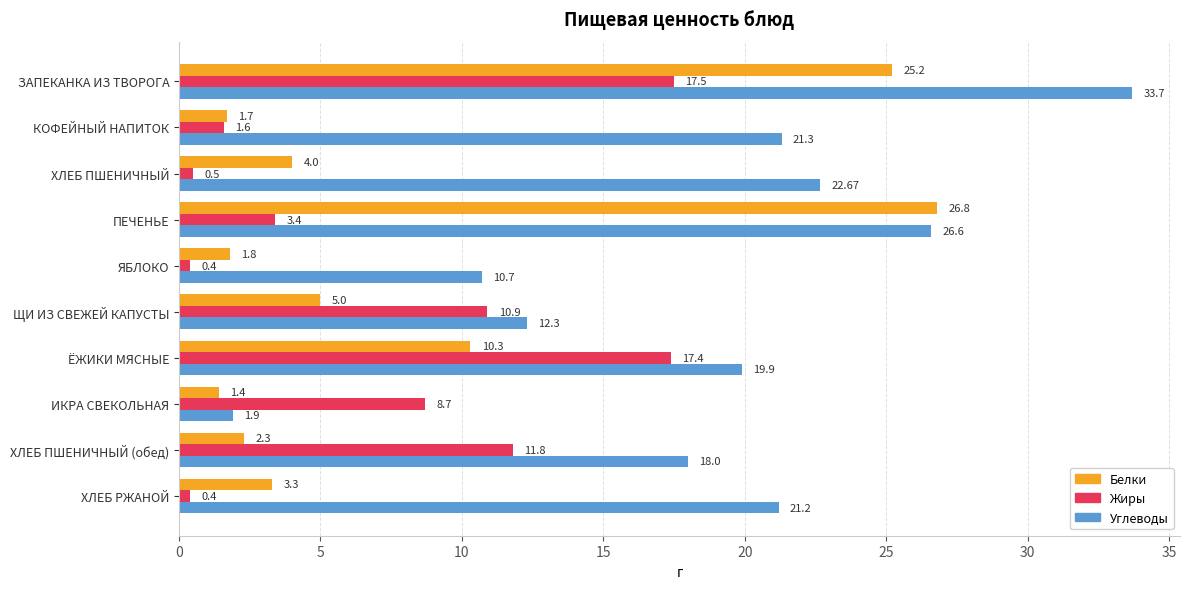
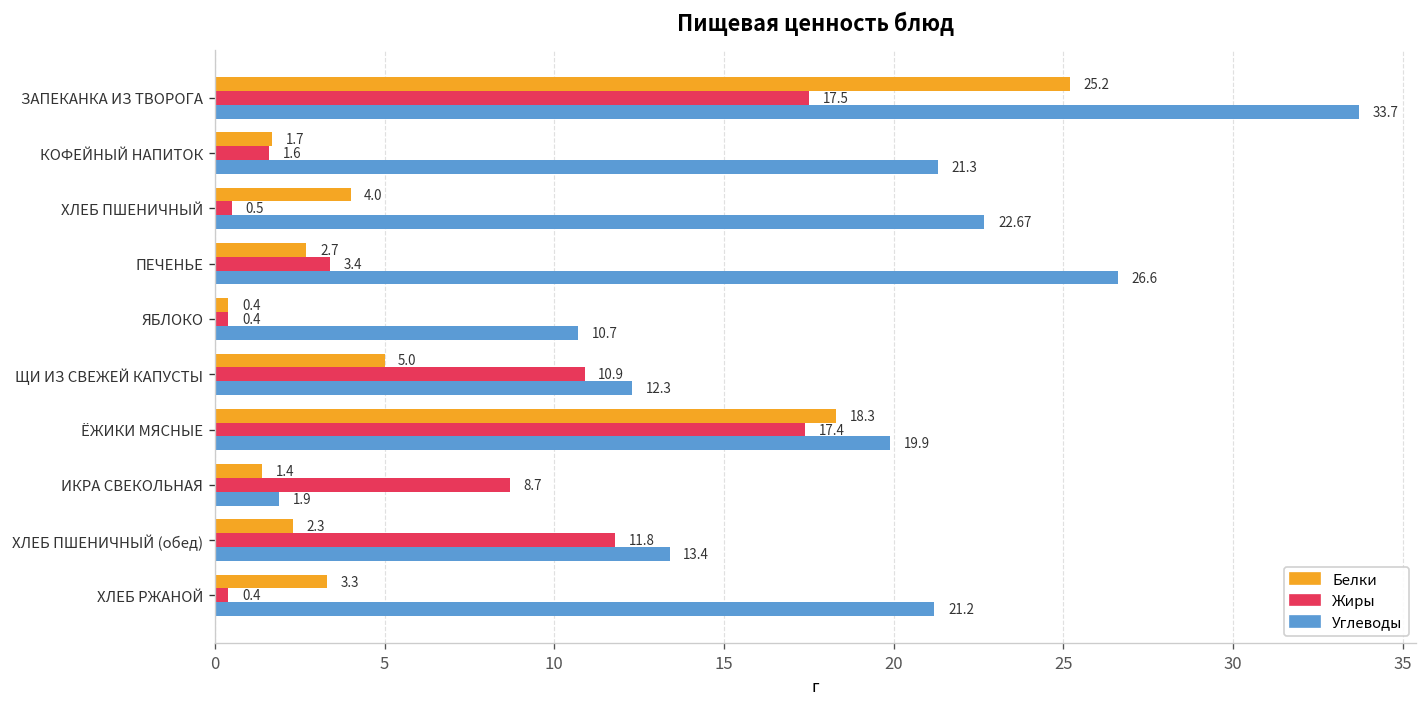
Белки, ПЕЧЕНЬЕ: 26.8 -> 2.7
Белки, ЯБЛОКО: 1.8 -> 0.4
Белки, ЁЖИКИ МЯСНЫЕ: 10.3 -> 18.3
Углеводы, ХЛЕБ ПШЕНИЧНЫЙ (обед): 18.0 -> 13.4
